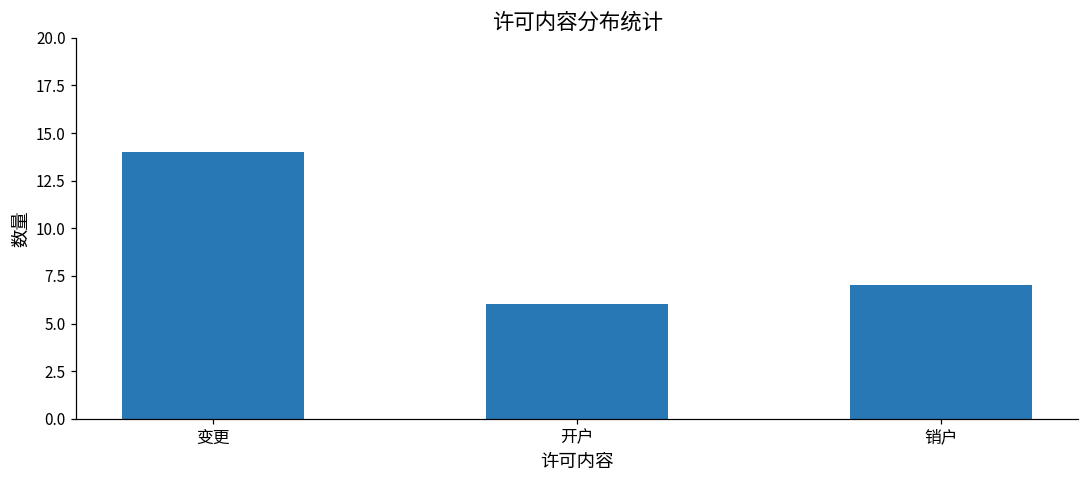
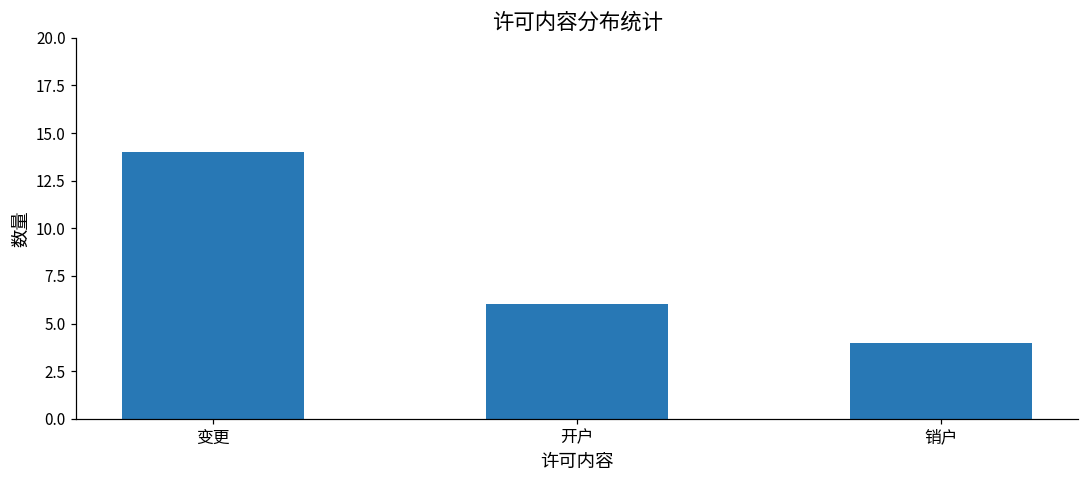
销户: 7 -> 4
